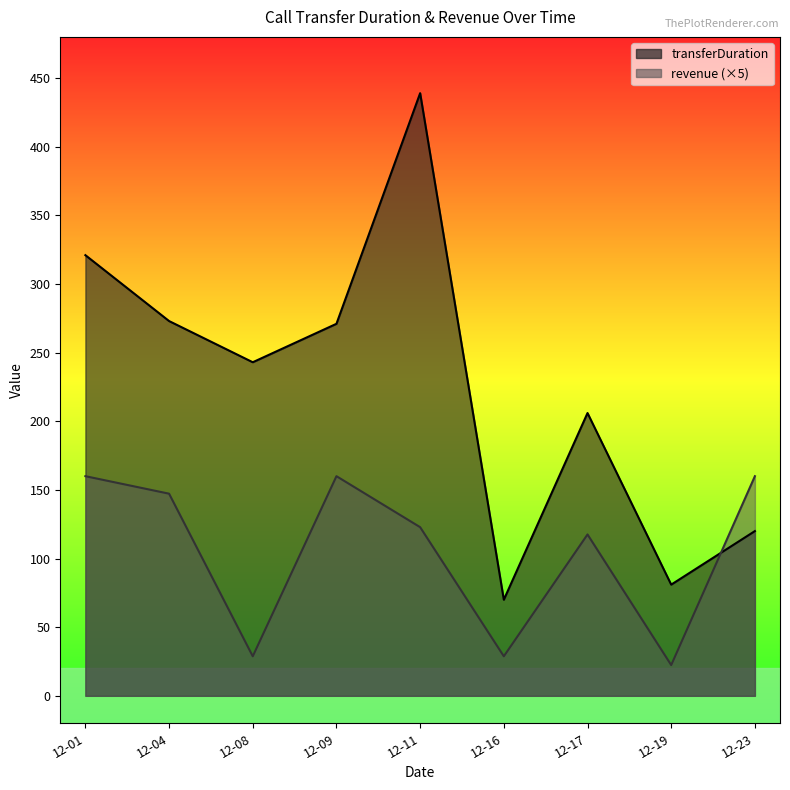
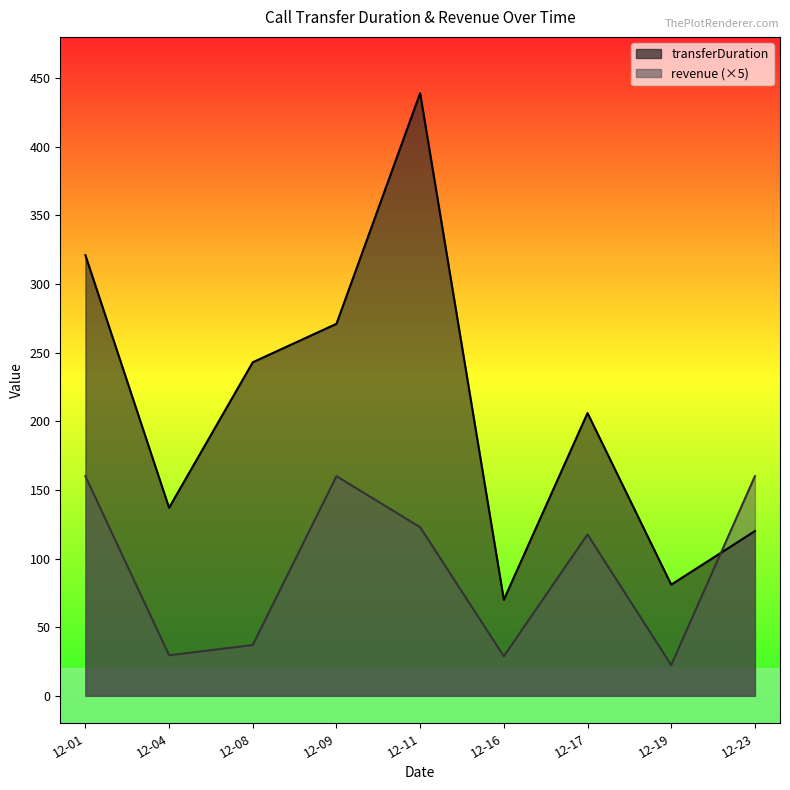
transferDuration, 12-04: 273 -> 137
revenue (×5), 12-04: 147 -> 30
revenue (×5), 12-08: 29 -> 37
